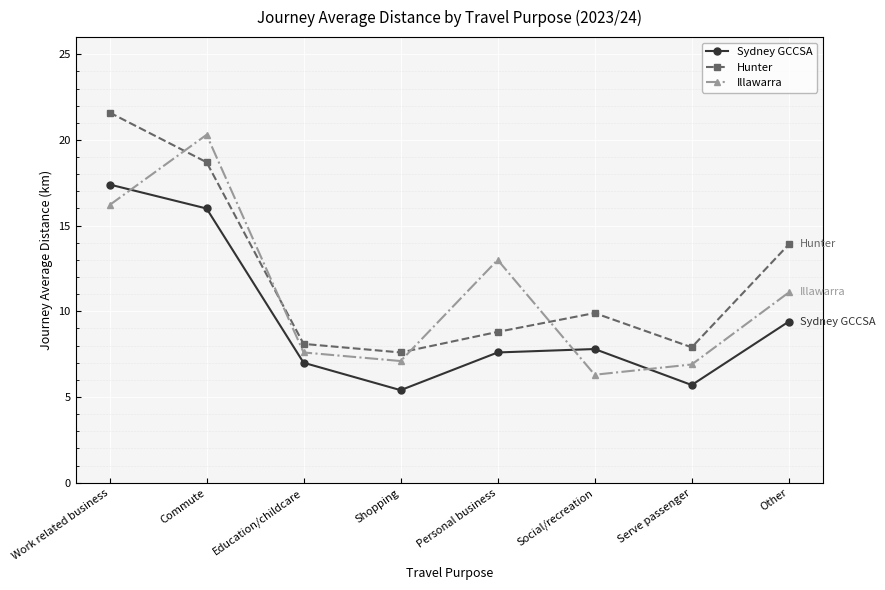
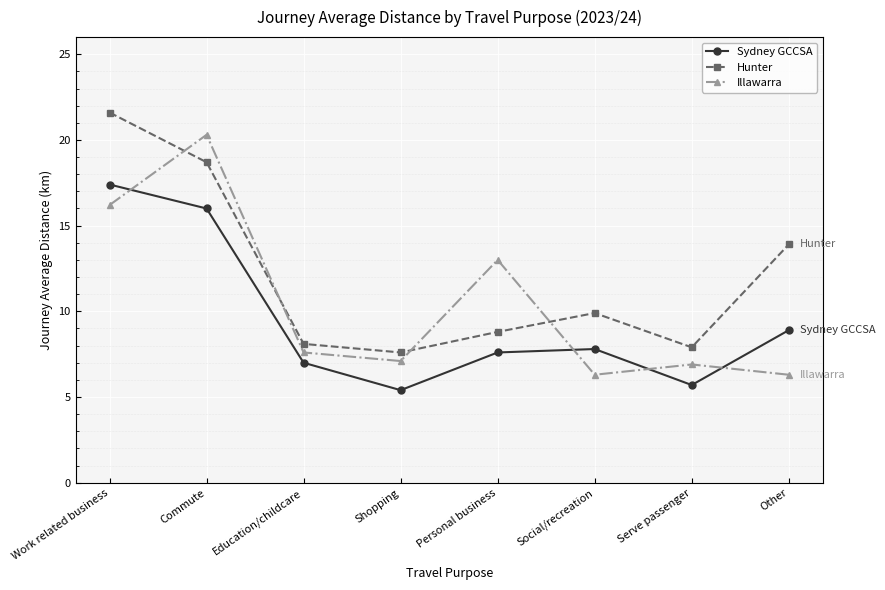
Sydney GCCSA, Other: 9.4 -> 8.9
Illawarra, Other: 11.1 -> 6.3
